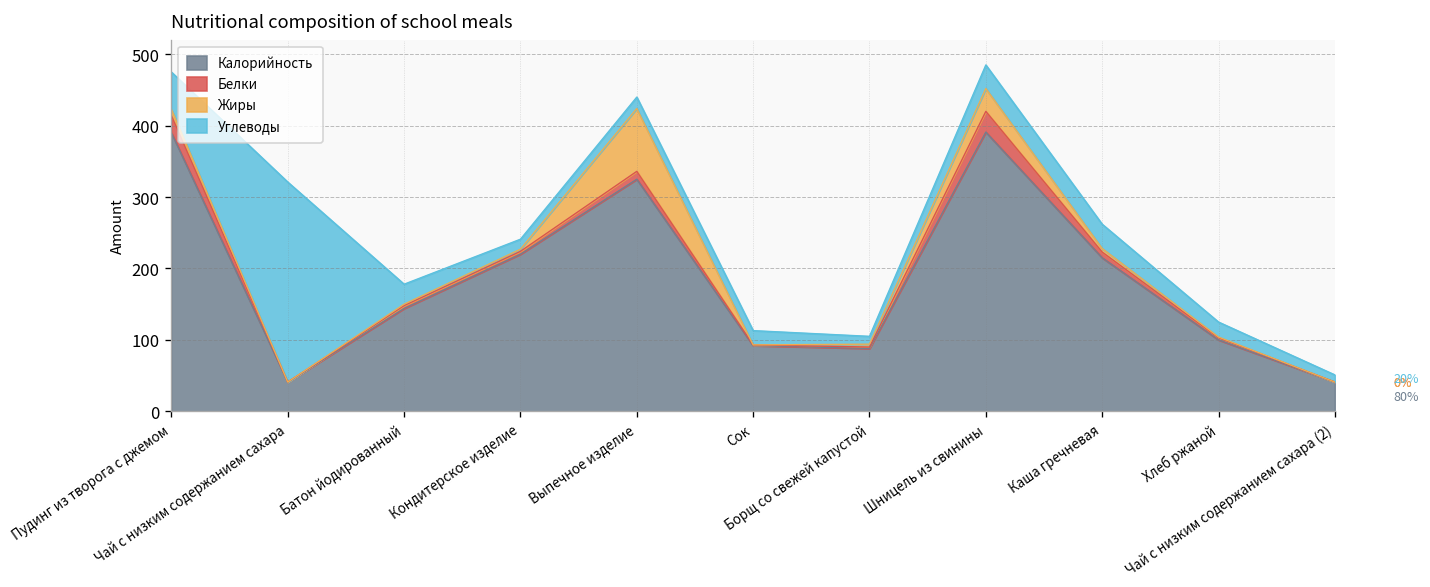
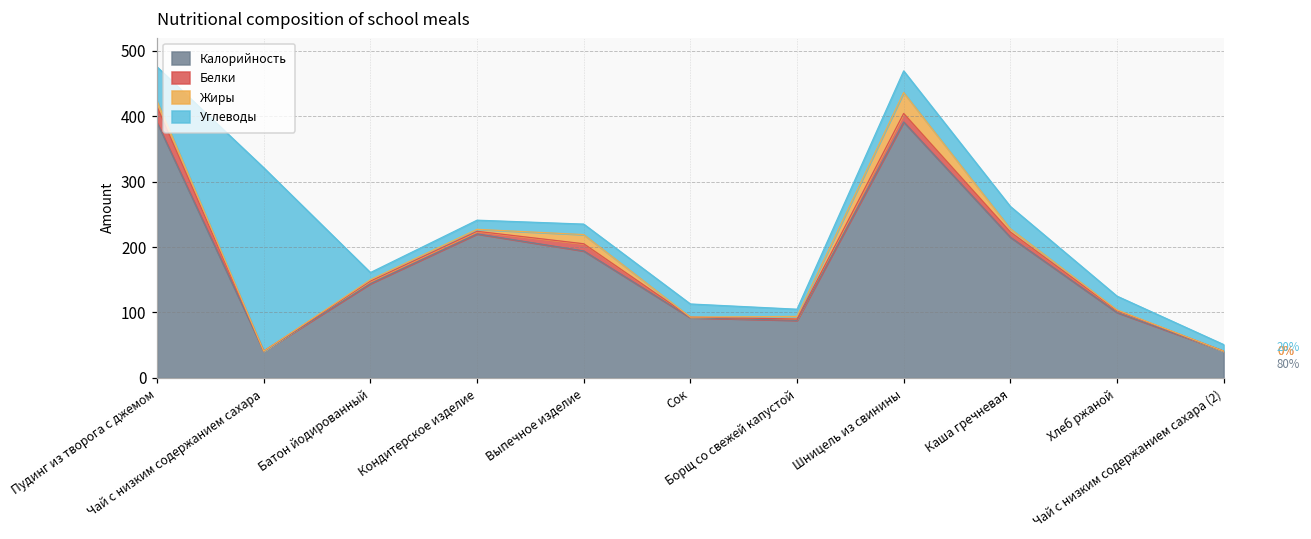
Углеводы, Батон йодированный: 30 -> 10
Калорийность, Выпечное изделие: 330 -> 190
Жиры, Выпечное изделие: 90 -> 10
Белки, Шницель из свинины: 30 -> 10
